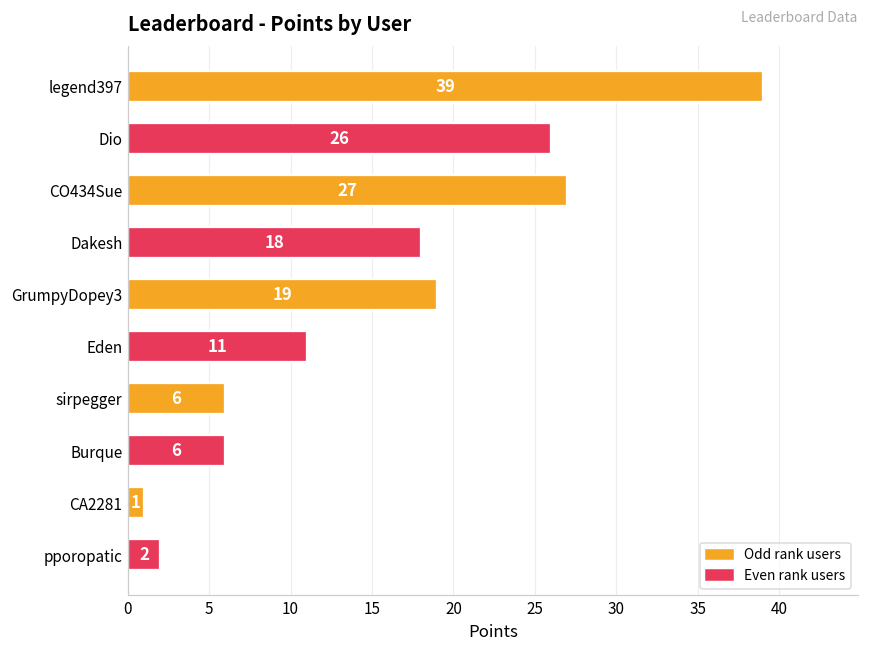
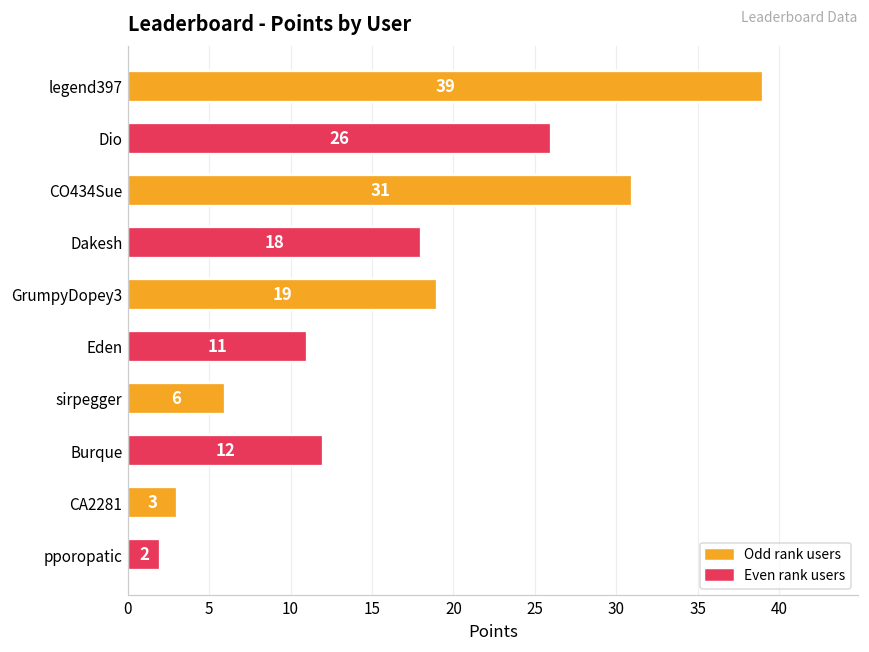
CO434Sue: 27 -> 31
Burque: 6 -> 12
CA2281: 1 -> 3
